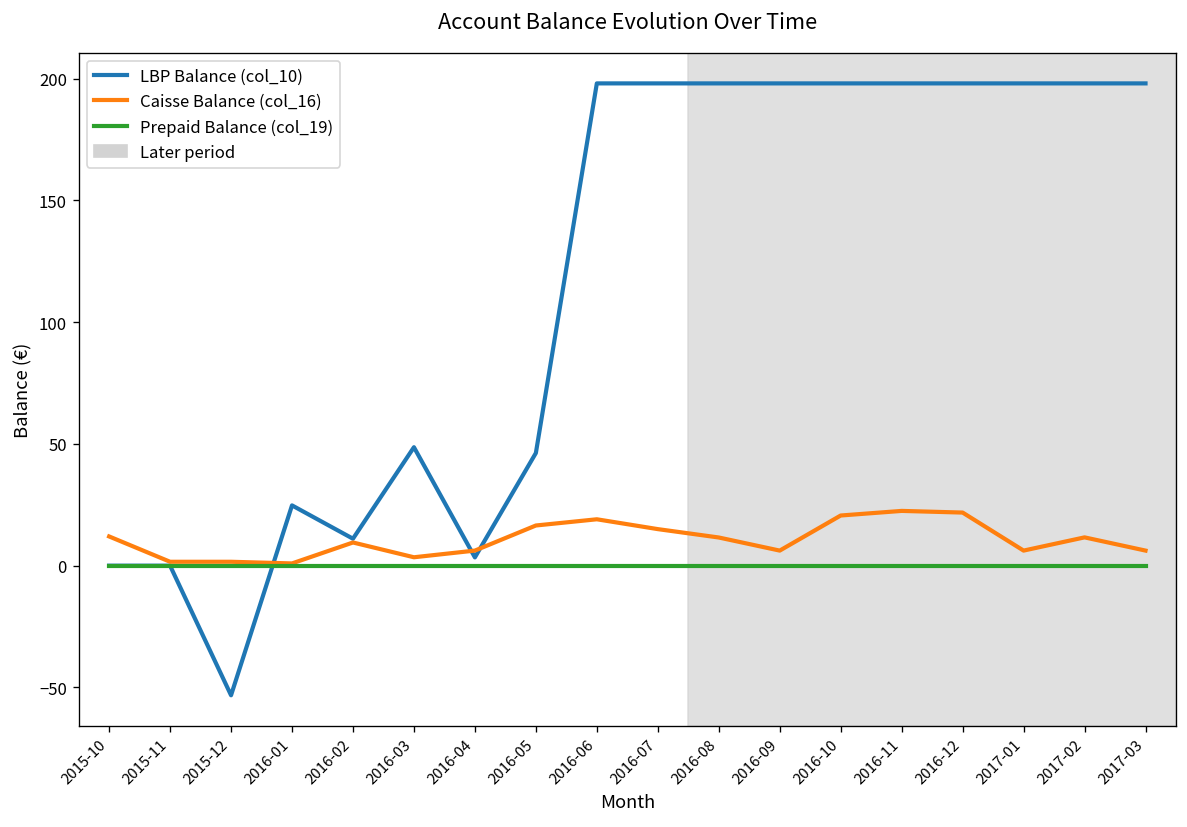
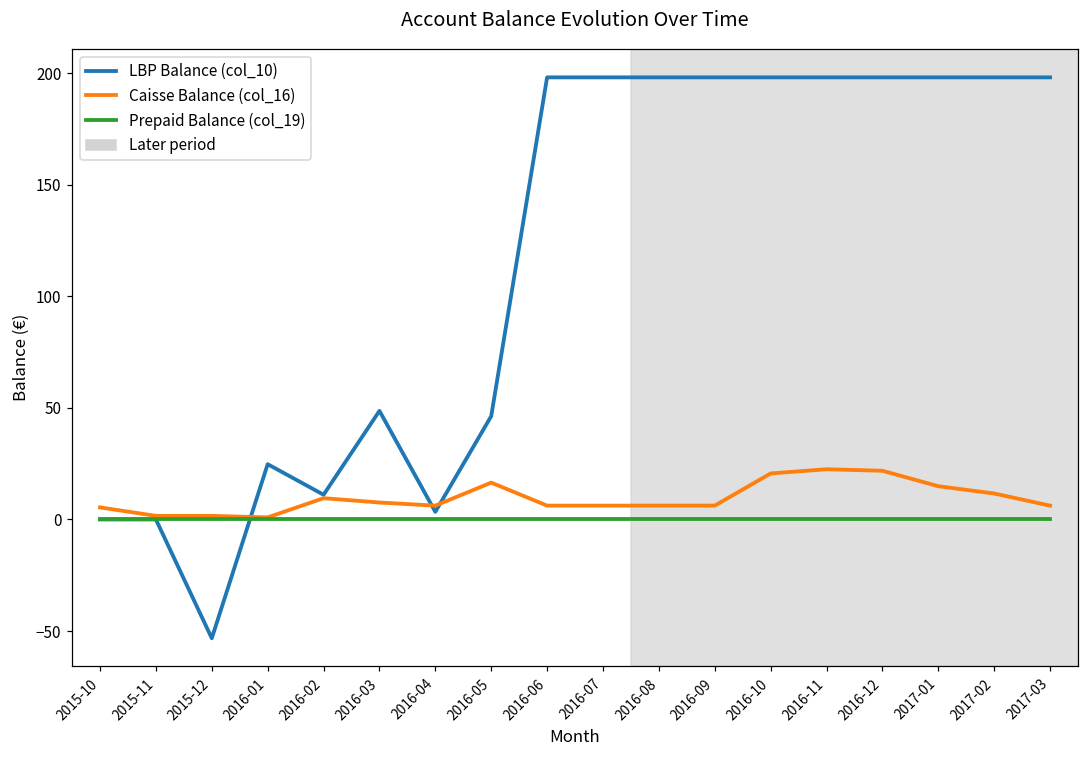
Caisse Balance (col_16), 2015-10: 12 -> 5
Caisse Balance (col_16), 2016-03: 3 -> 8
Caisse Balance (col_16), 2016-06: 19 -> 6
Caisse Balance (col_16), 2016-07: 15 -> 6
Caisse Balance (col_16), 2016-08: 12 -> 6
Caisse Balance (col_16), 2017-01: 6 -> 15
